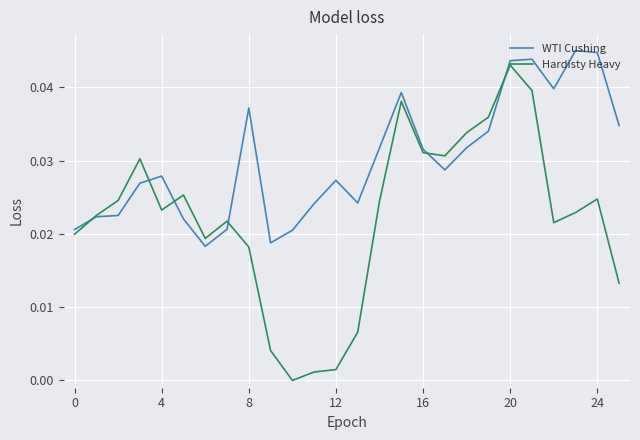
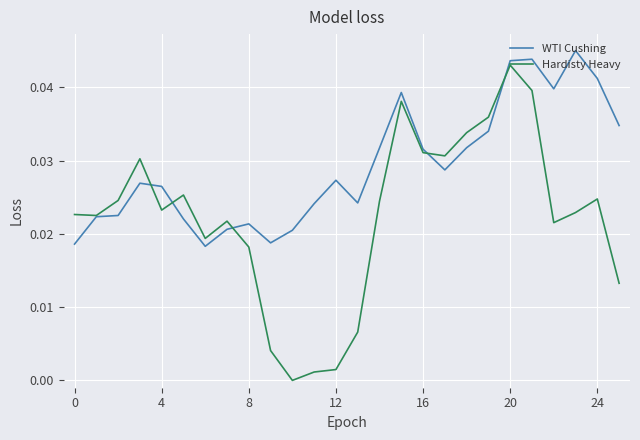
WTI Cushing, 0: 0.021 -> 0.019
Hardisty Heavy, 0: 0.020 -> 0.023
WTI Cushing, 4: 0.028 -> 0.026
WTI Cushing, 8: 0.037 -> 0.021
WTI Cushing, 24: 0.045 -> 0.041
